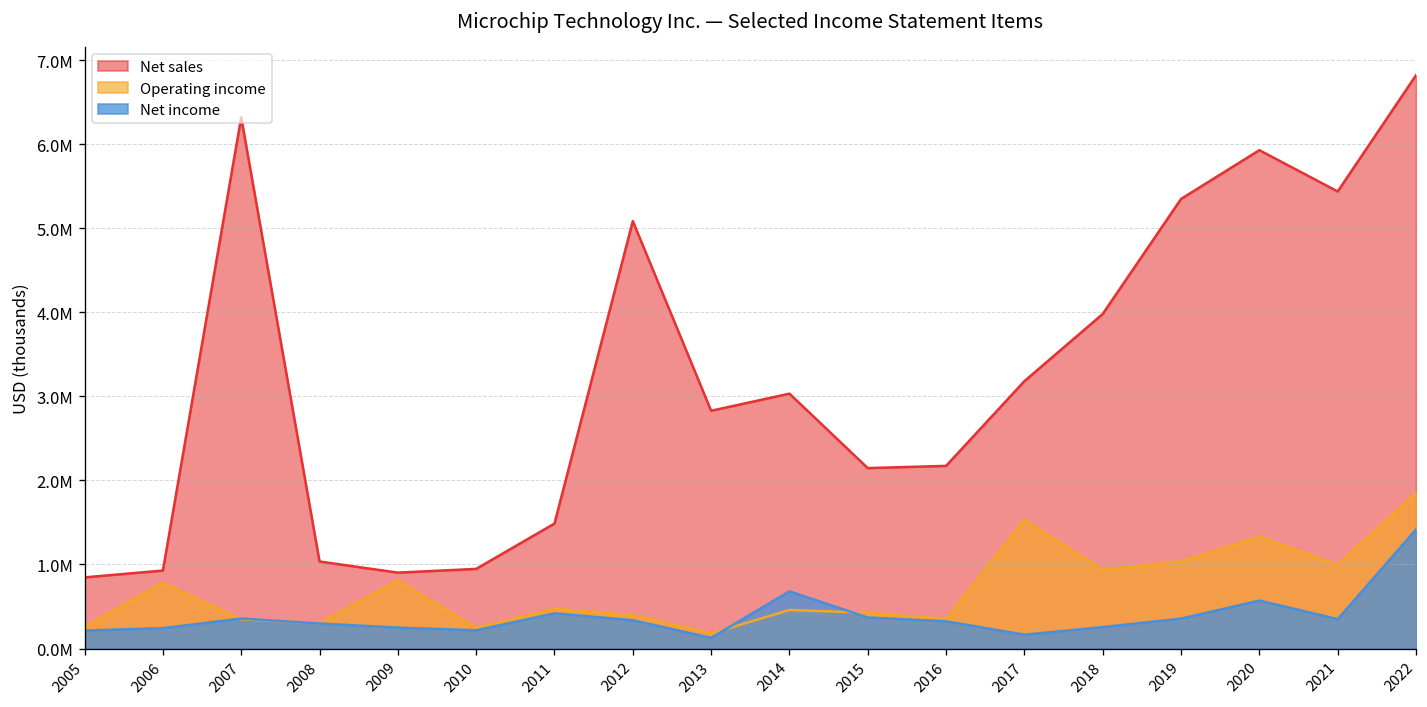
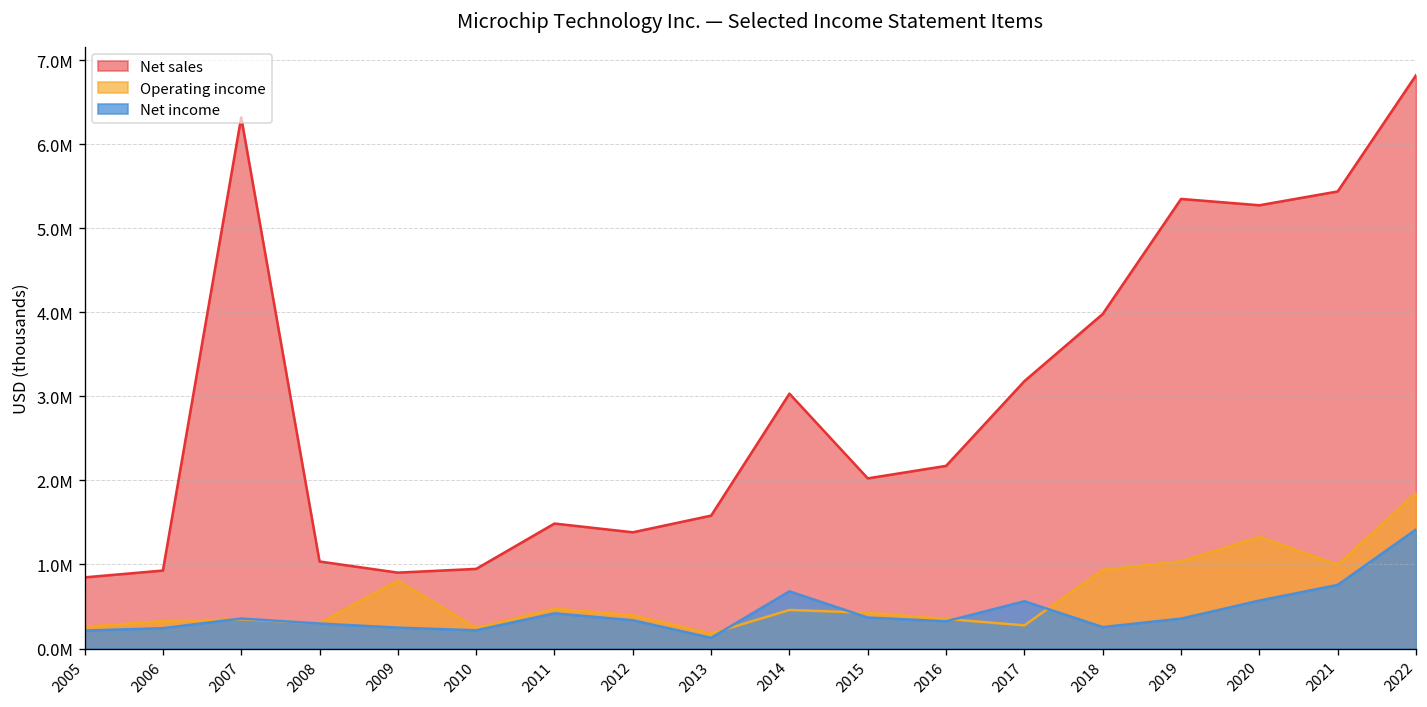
Operating income, 2006: 800000 -> 300000
Net sales, 2012: 5100000 -> 1400000
Net sales, 2013: 2800000 -> 1600000
Net sales, 2015: 2100000 -> 2000000
Operating income, 2017: 1500000 -> 300000
Net income, 2017: 200000 -> 600000
Net sales, 2020: 5900000 -> 5300000
Net income, 2021: 300000 -> 800000
